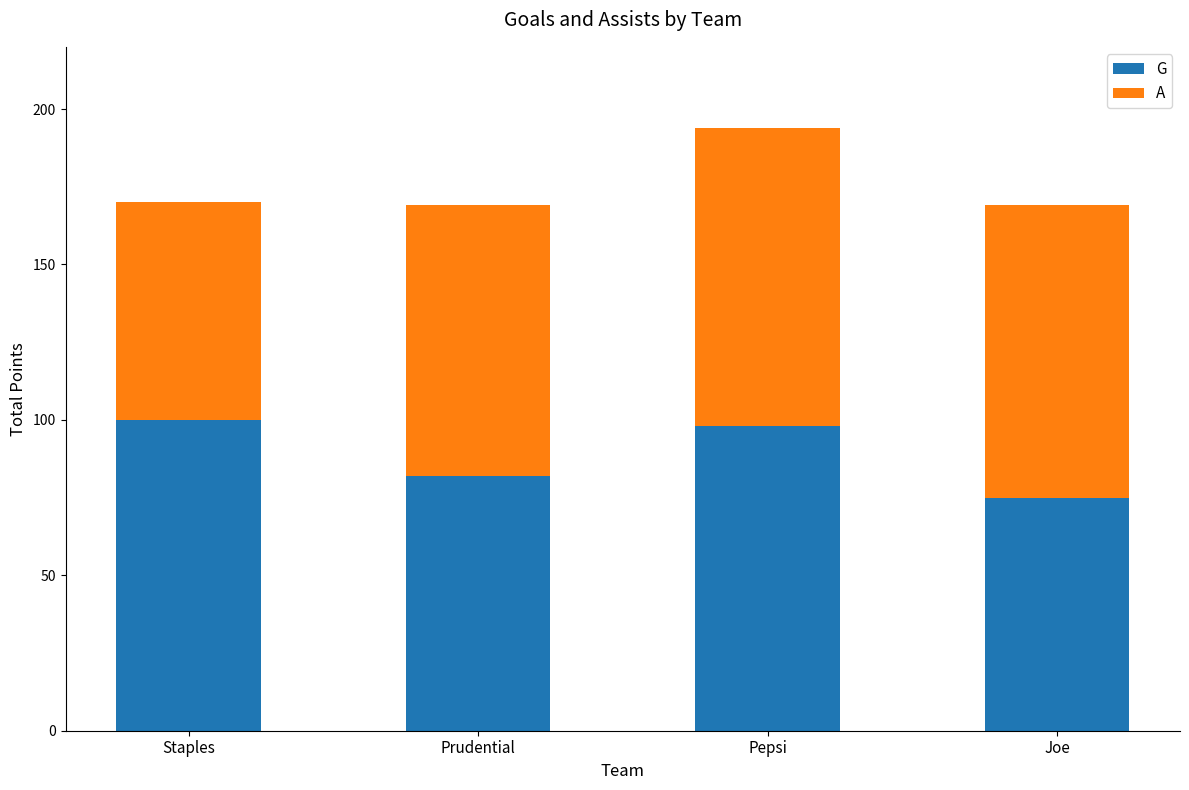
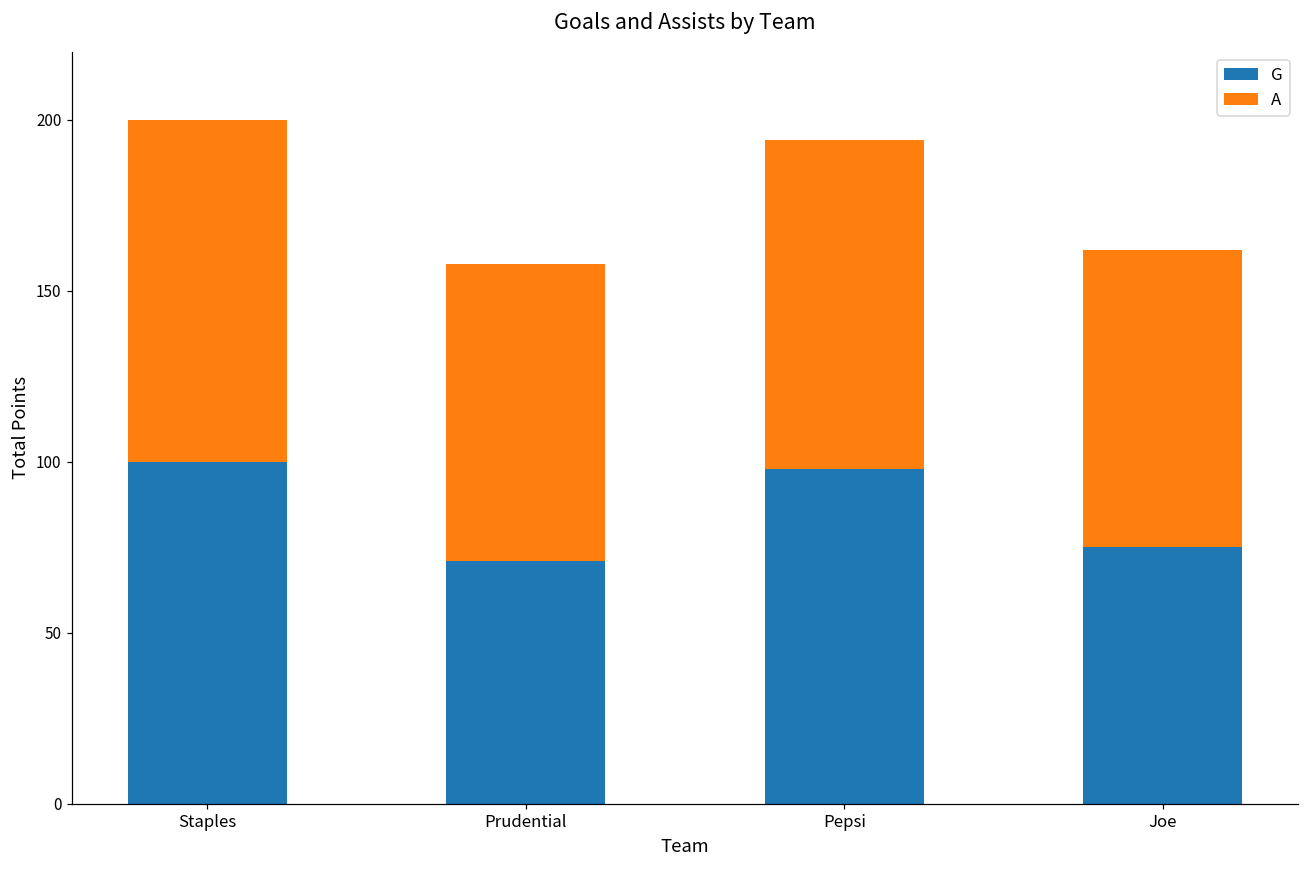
A, Staples: 70 -> 100
G, Prudential: 82 -> 71
A, Joe: 94 -> 87
